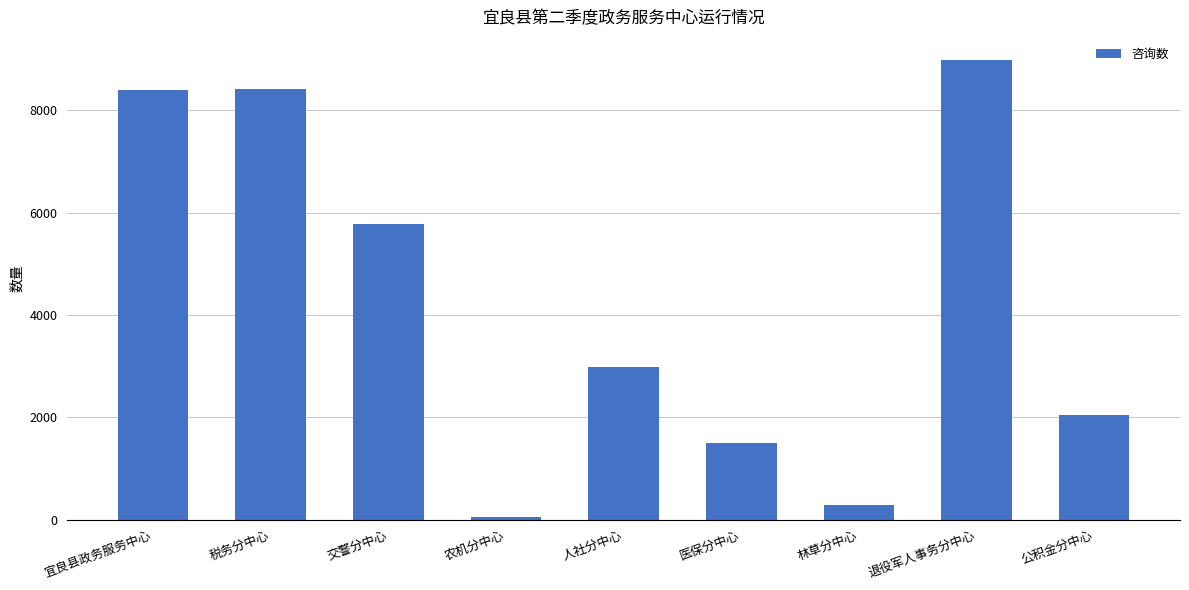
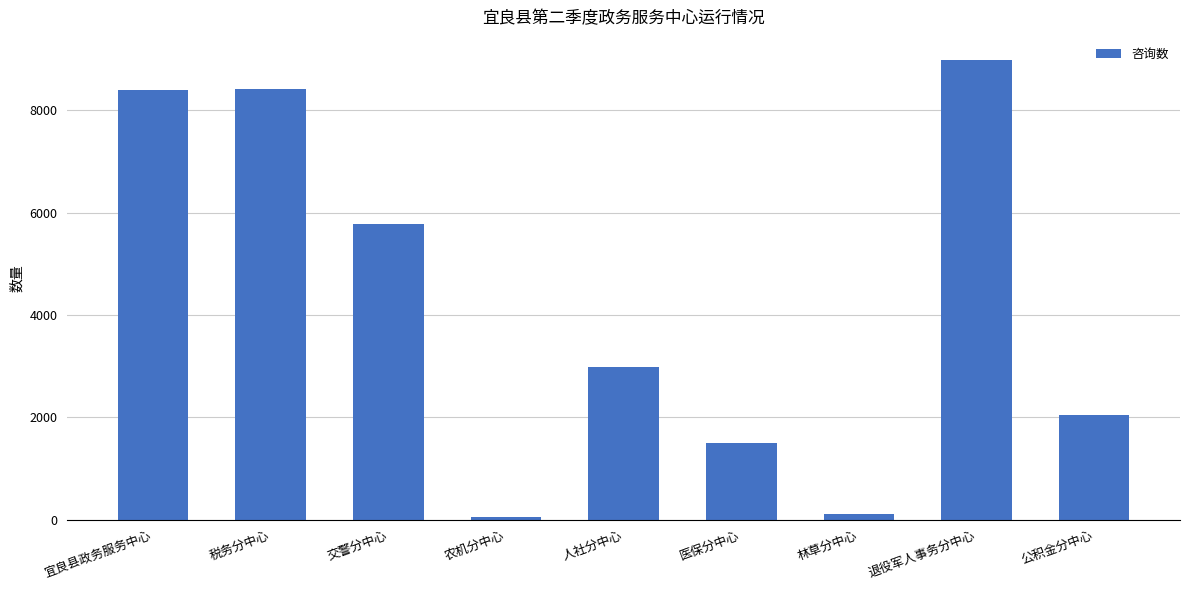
林草分中心: 300 -> 100
